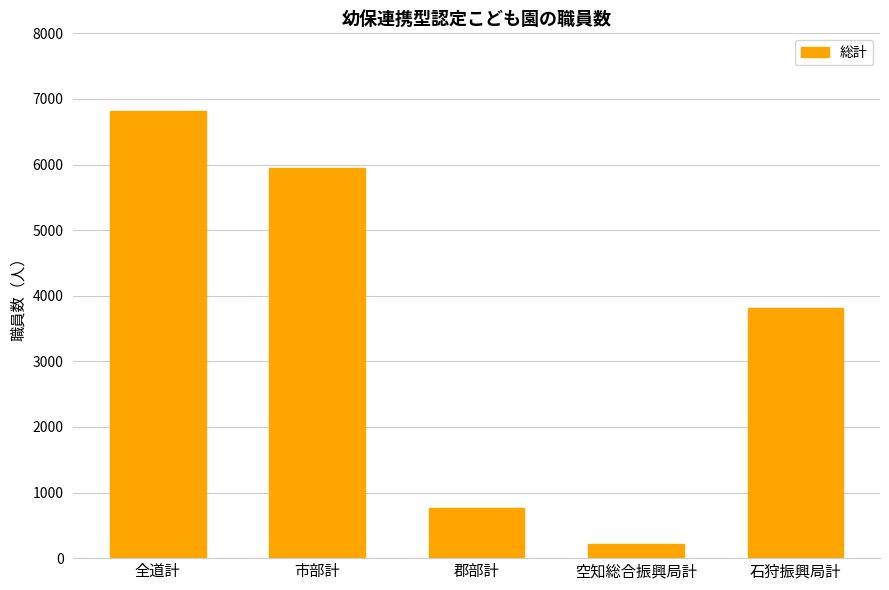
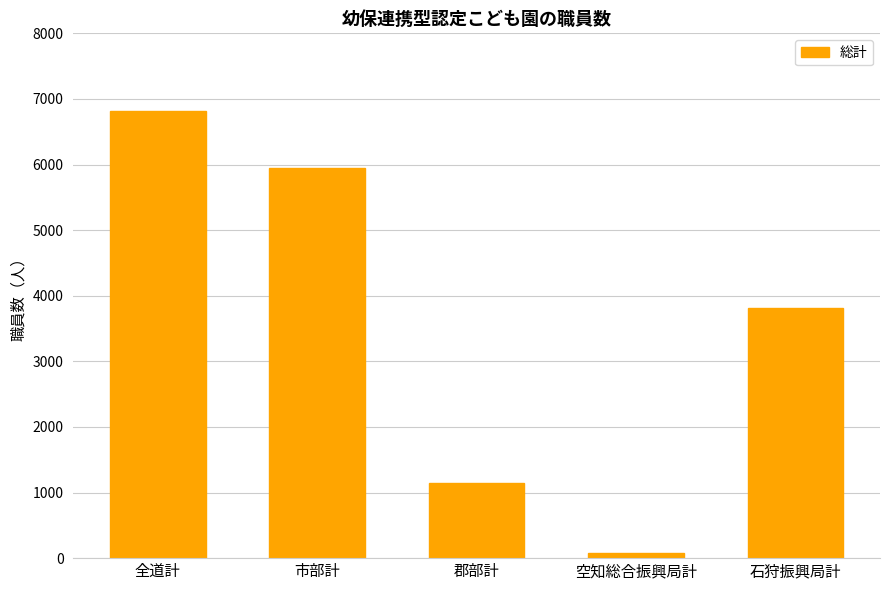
郡部計: 800 -> 1100
空知総合振興局計: 200 -> 100
